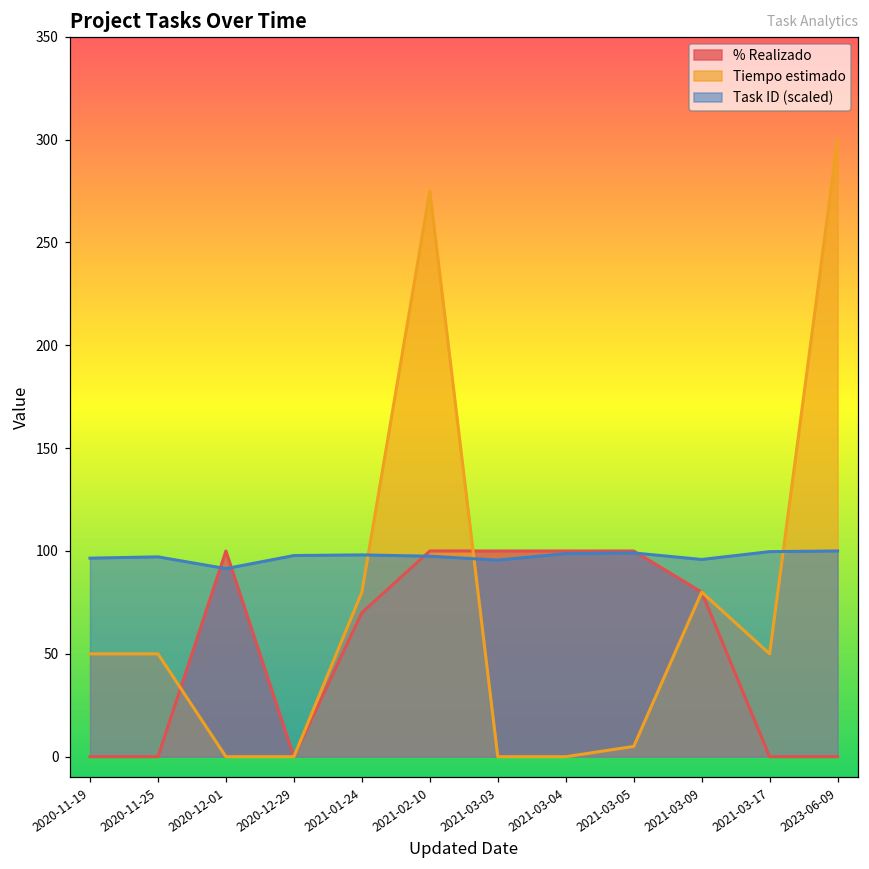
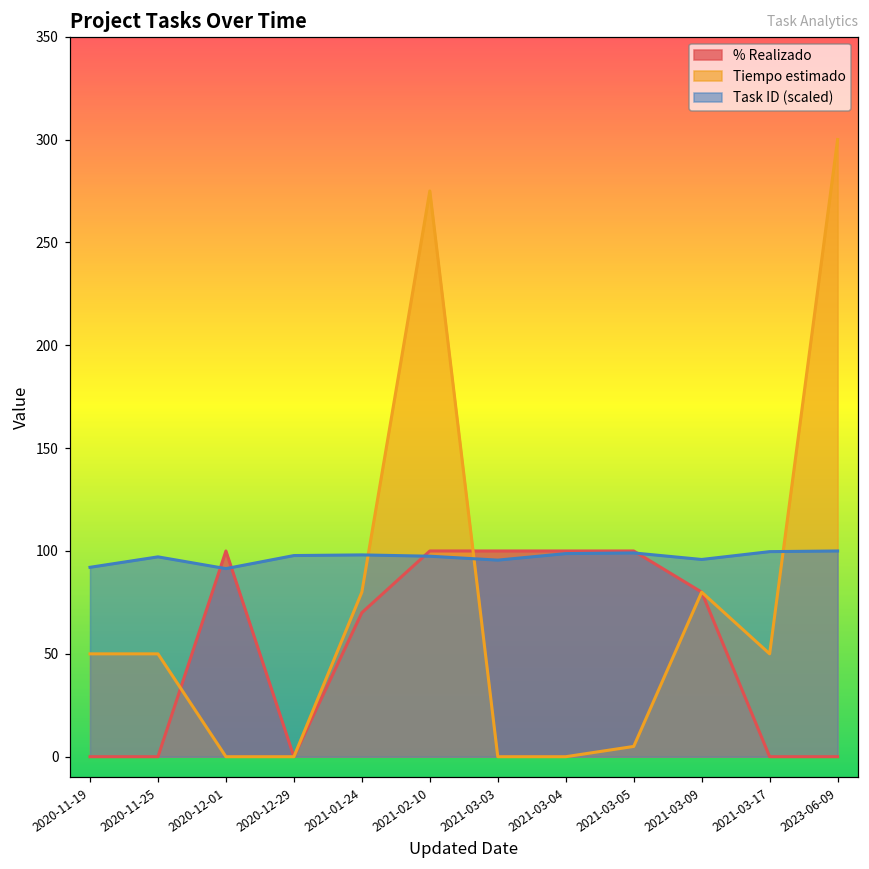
Task ID (scaled), 2020-11-19: 97 -> 92
